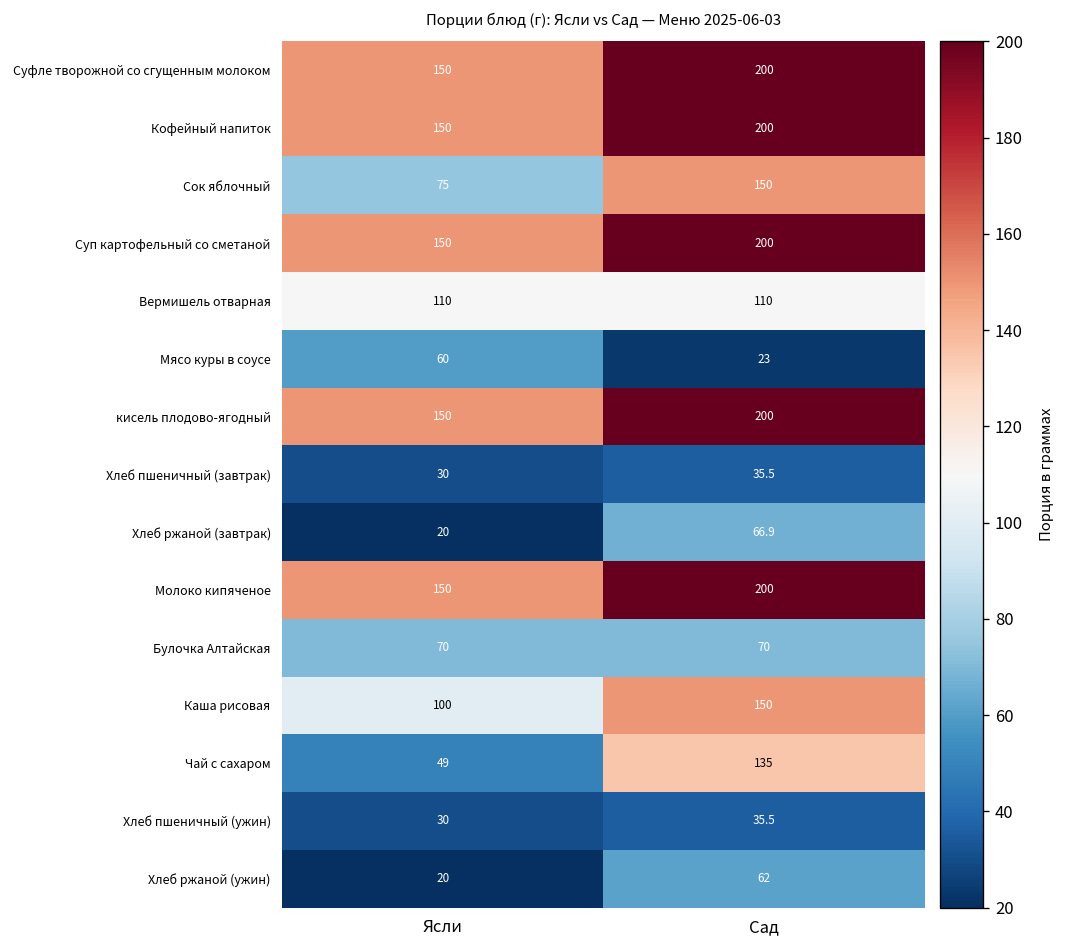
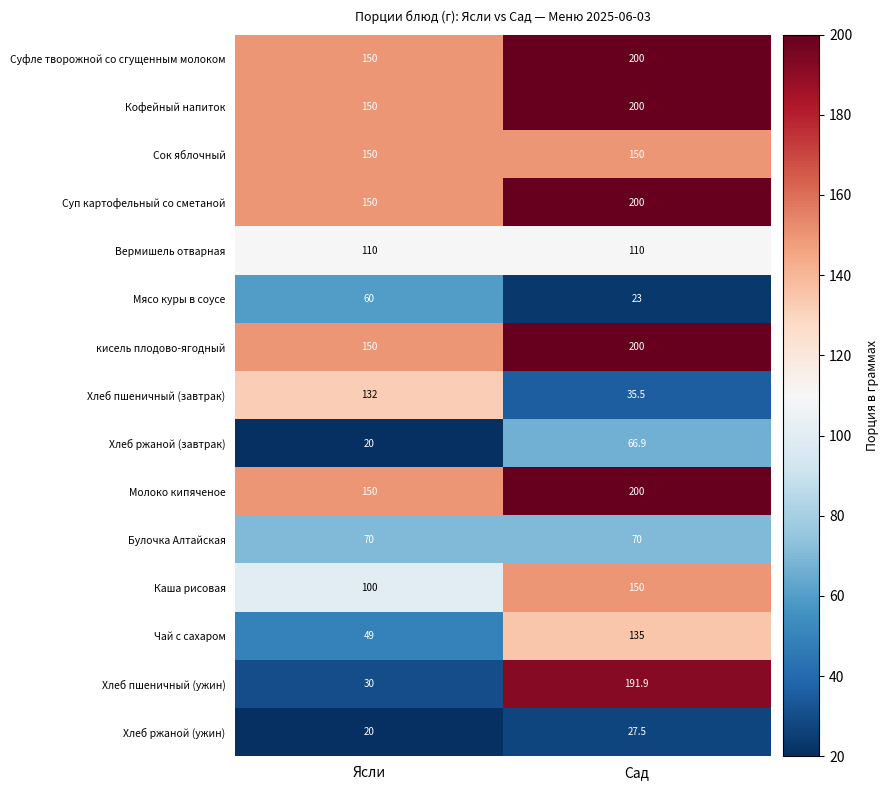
Сок яблочный, Ясли: 75 -> 150
Хлеб пшеничный (завтрак), Ясли: 30 -> 132
Хлеб пшеничный (ужин), Сад: 35.5 -> 191.9
Хлеб ржаной (ужин), Сад: 62 -> 27.5
